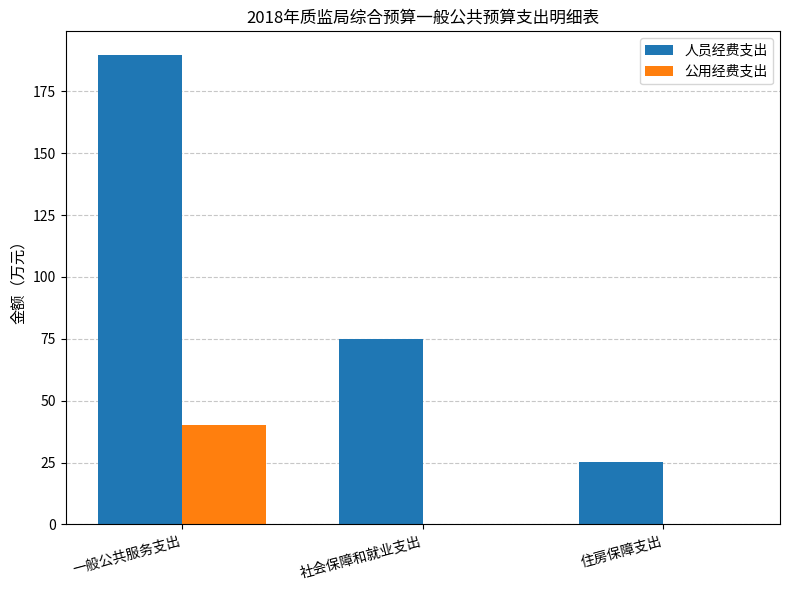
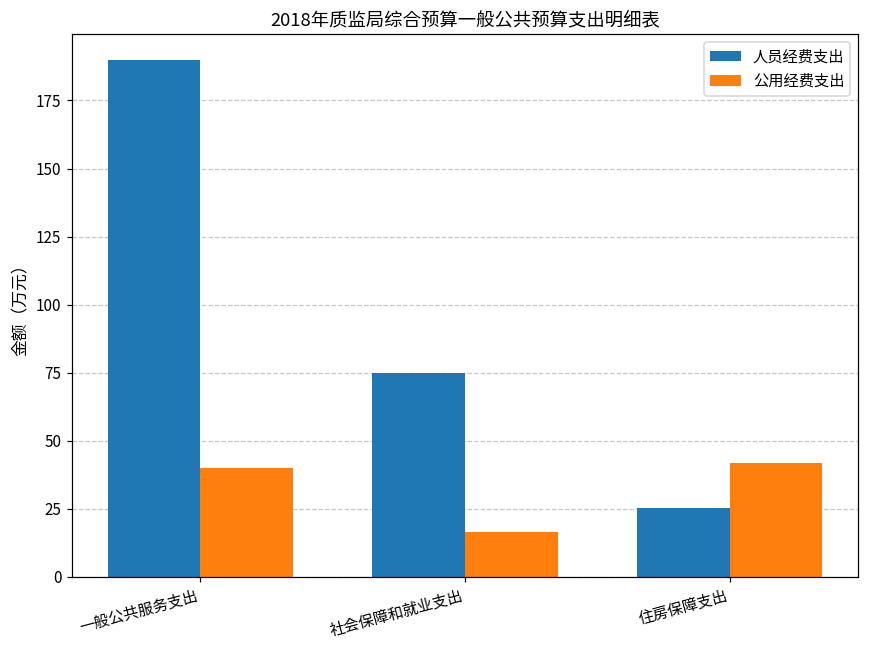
公用经费支出, 社会保障和就业支出: 0 -> 17
公用经费支出, 住房保障支出: 0 -> 42
